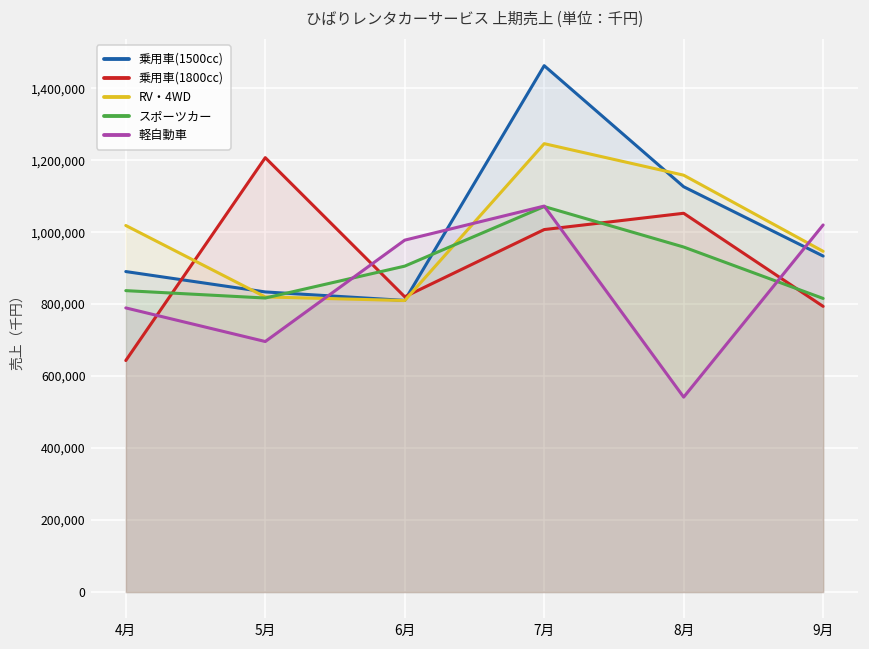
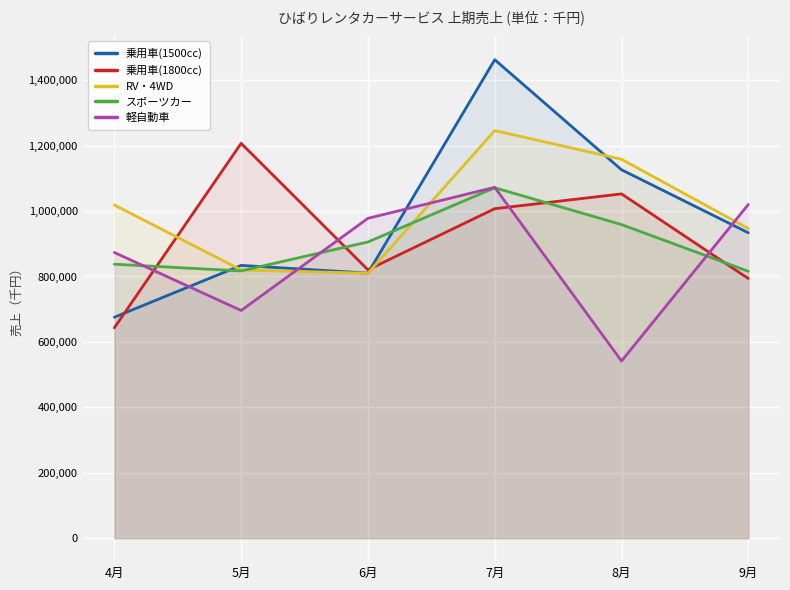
乗用車(1500cc), 4月: 890,000 -> 680,000
軽自動車, 4月: 790,000 -> 870,000
